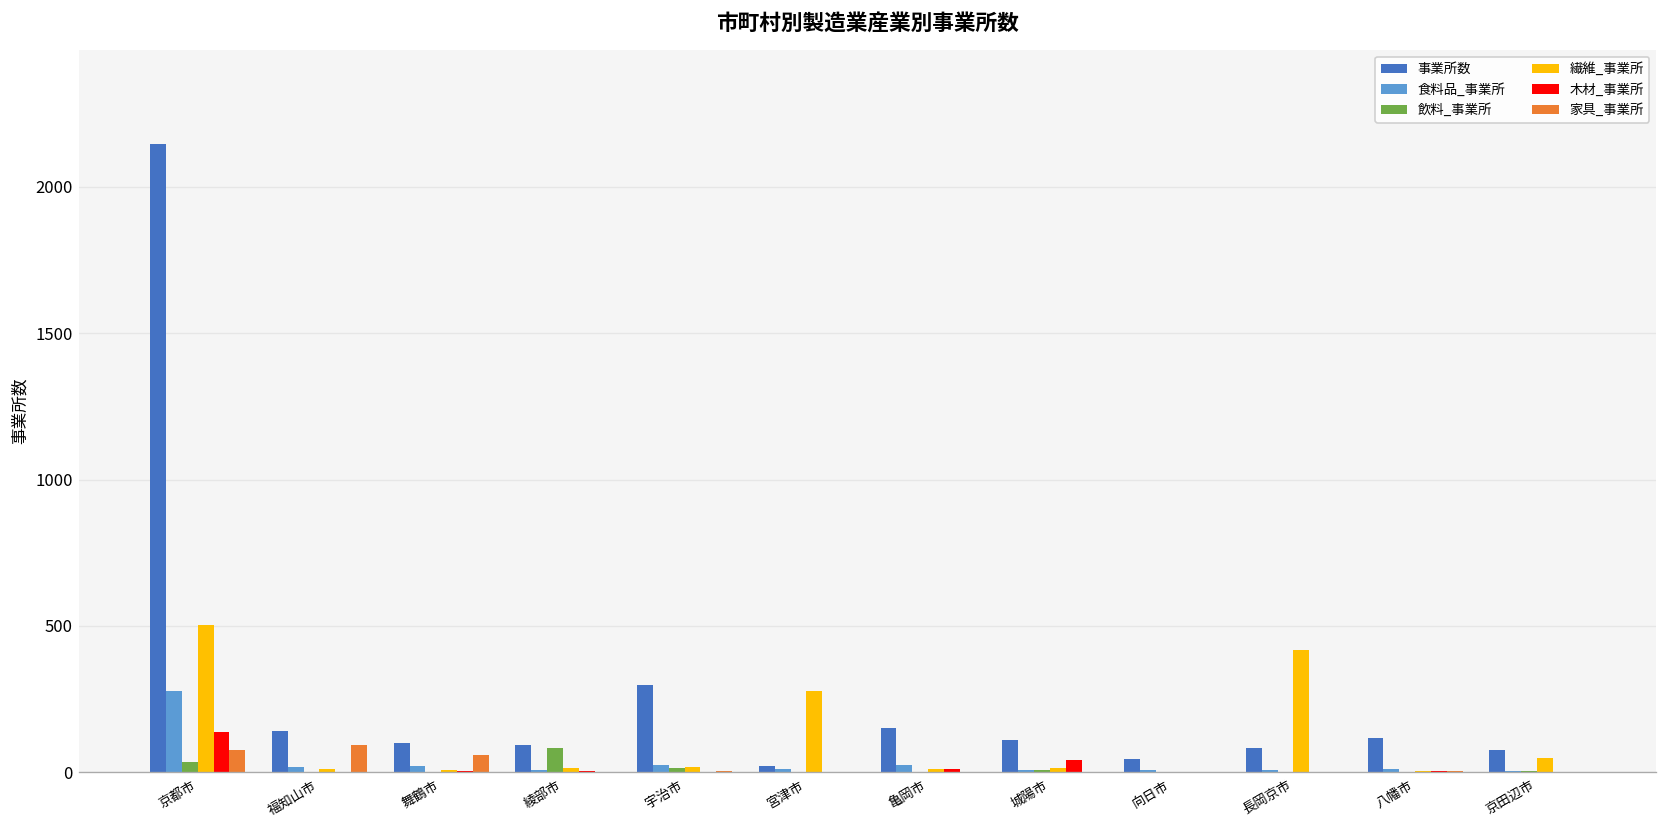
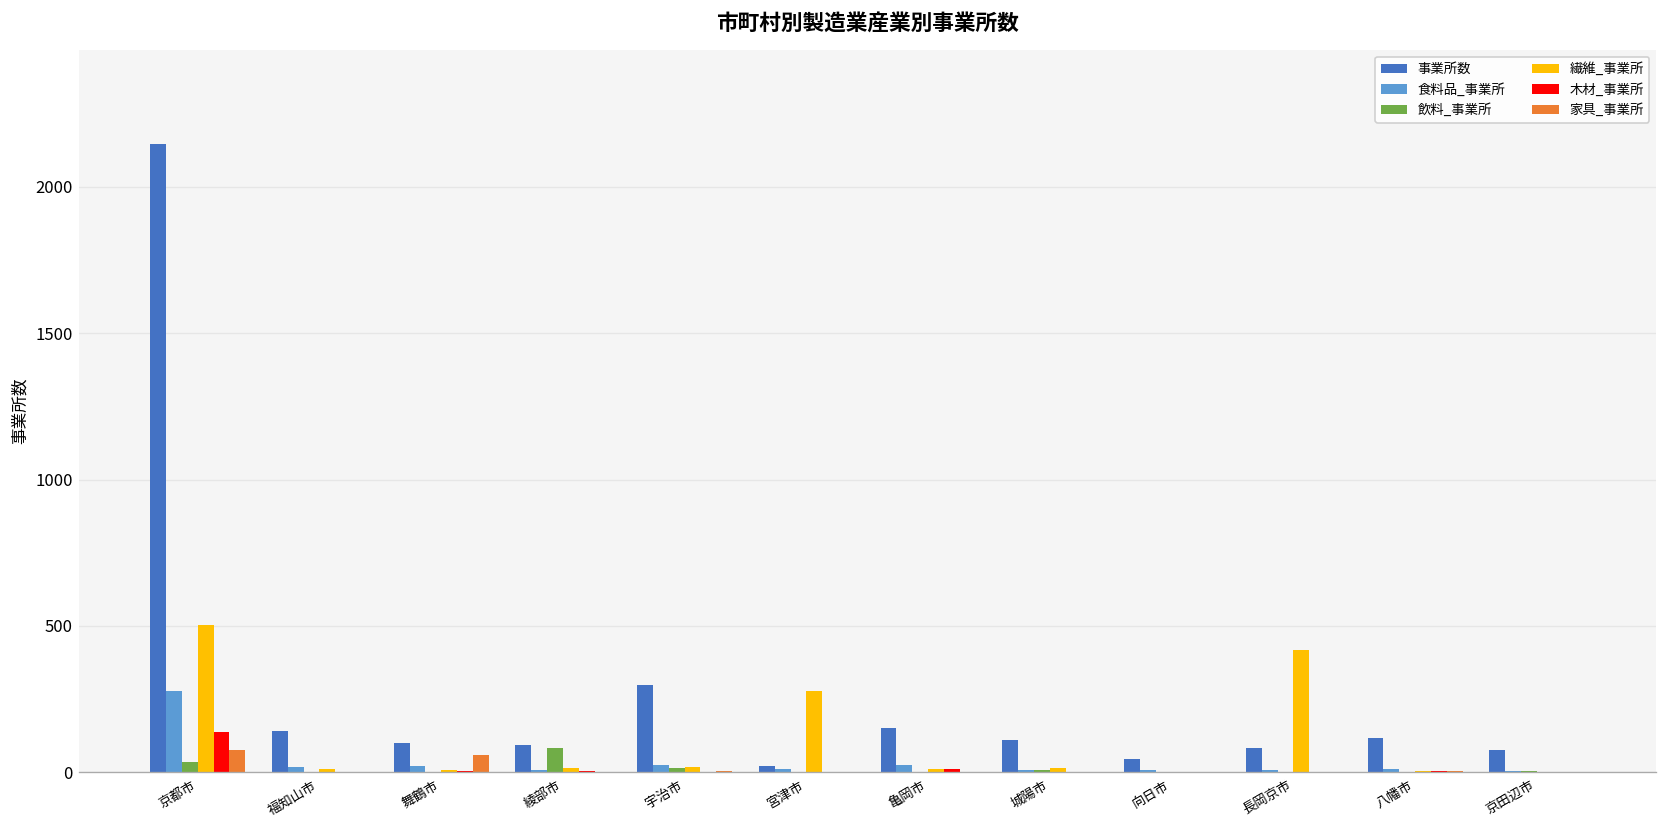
家具_事業所, 福知山市: 90 -> 0
木材_事業所, 城陽市: 40 -> 0
繊維_事業所, 京田辺市: 50 -> 0
